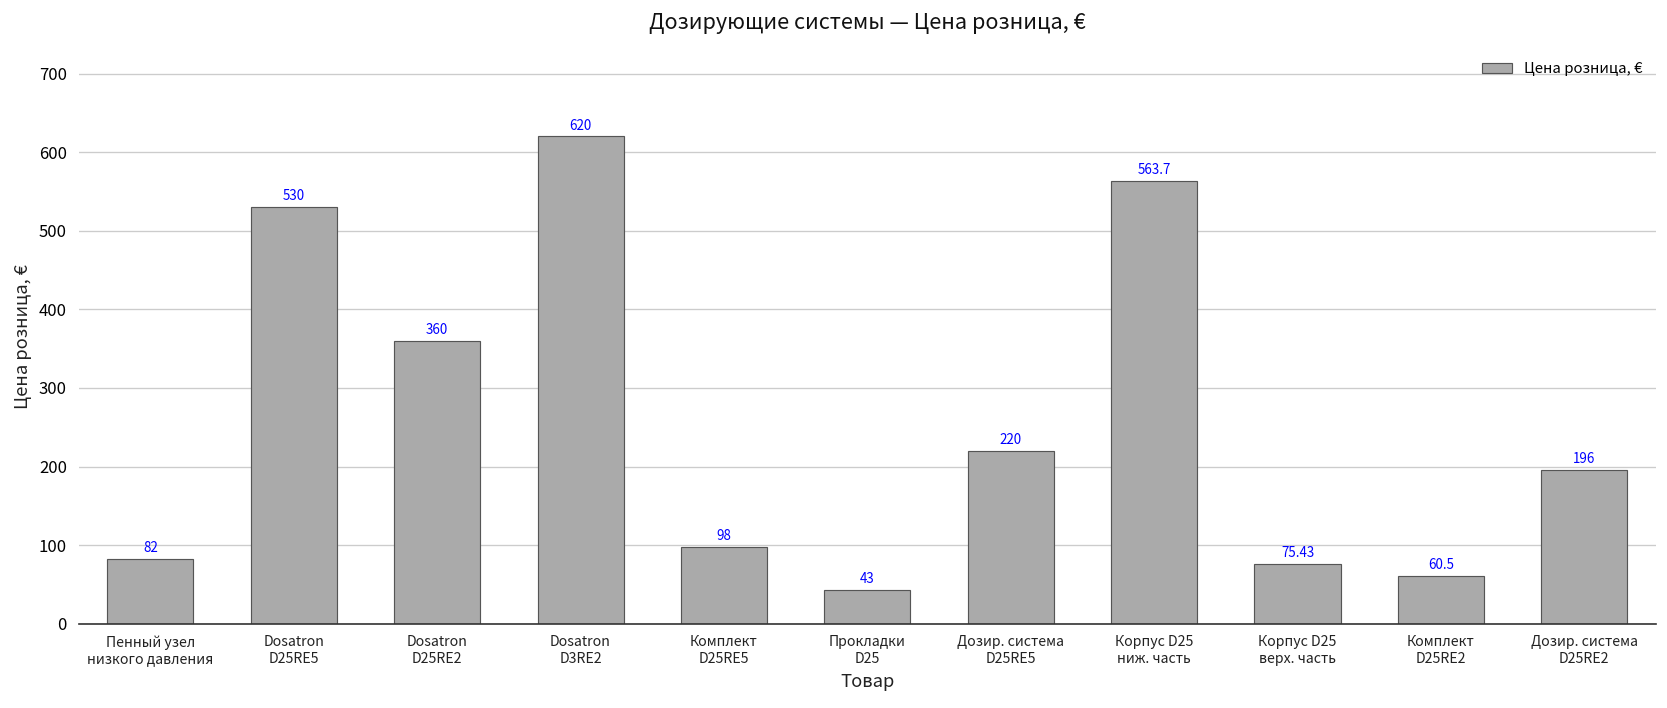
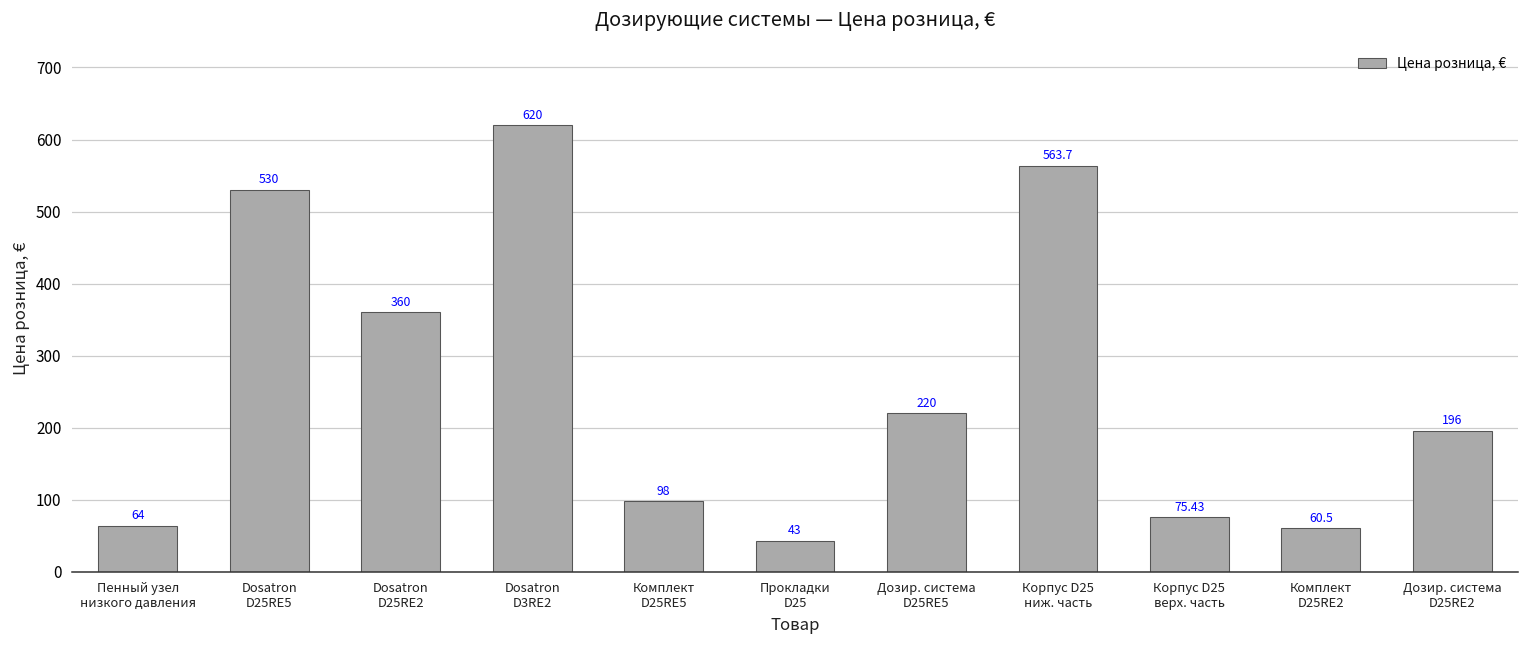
Пенный узел низкого давления: 82 -> 64
